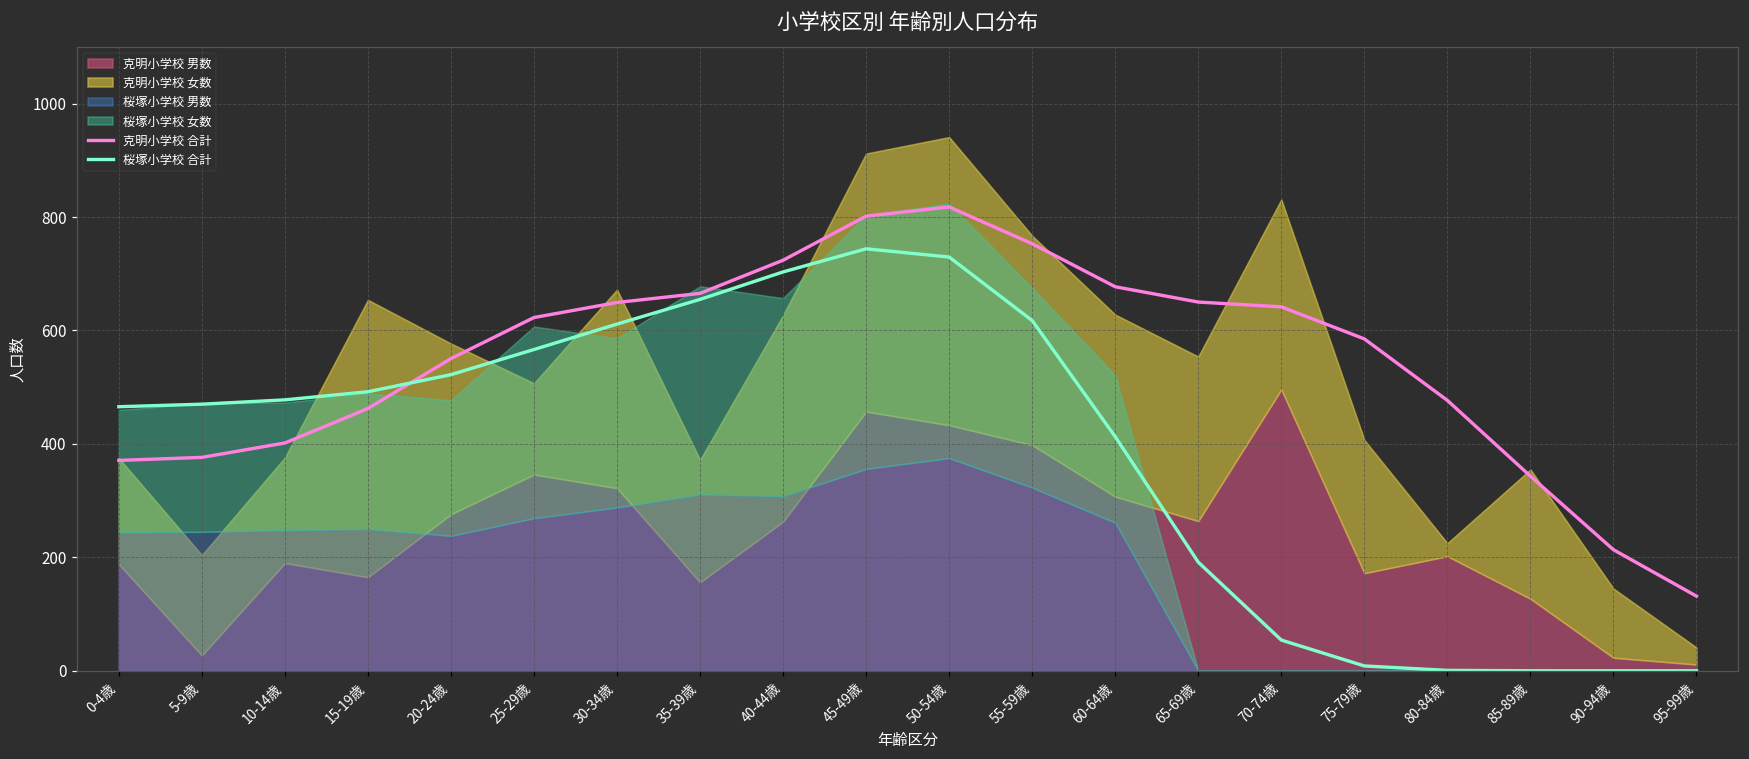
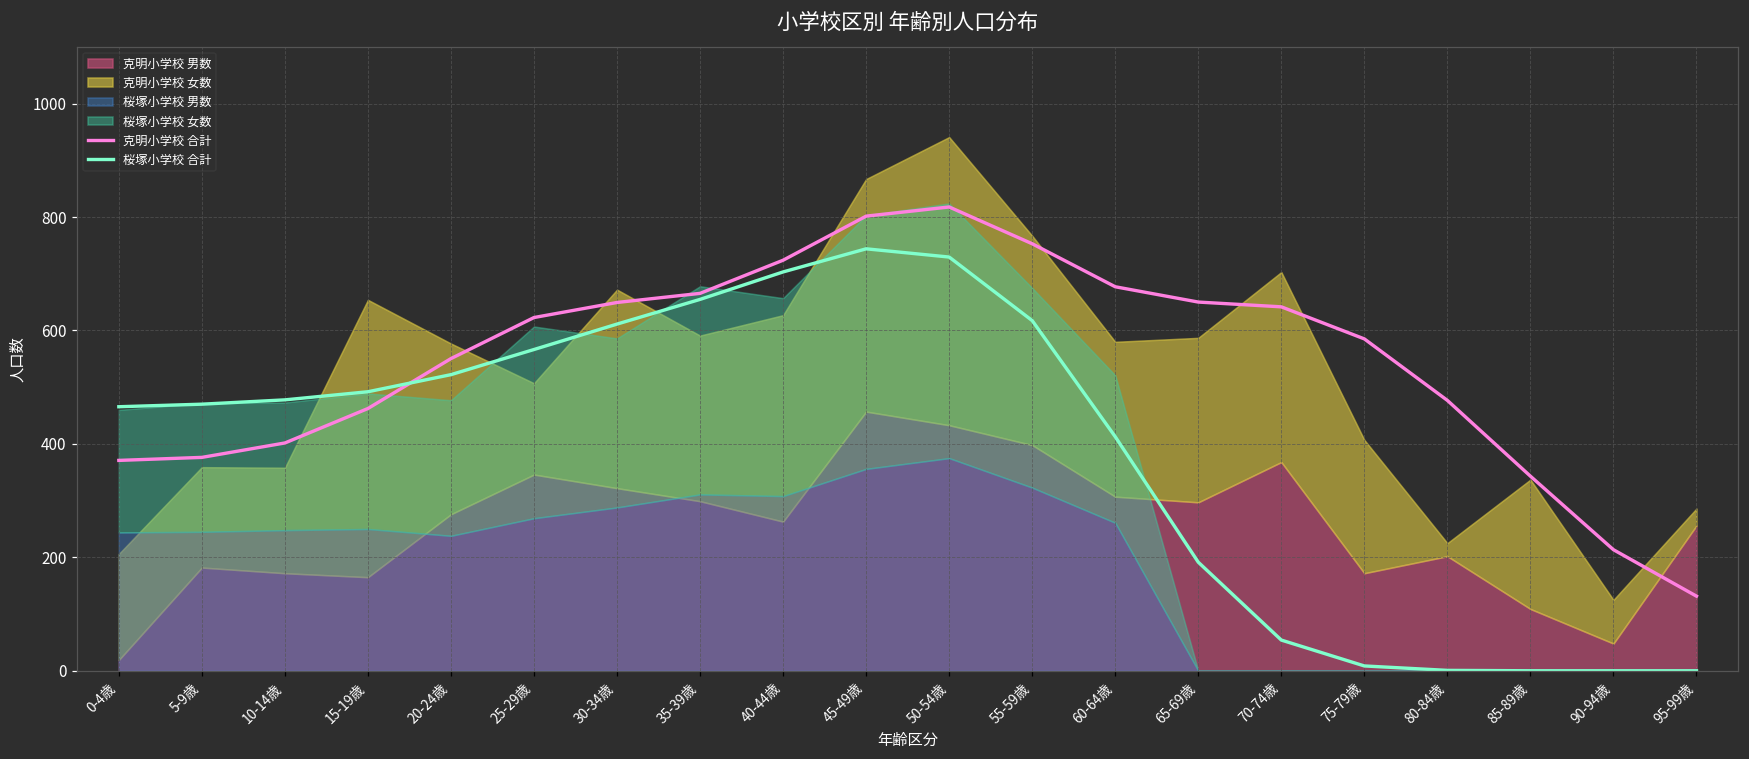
克明小学校 男数, 0-4歳: 190 -> 20
克明小学校 男数, 5-9歳: 30 -> 180
克明小学校 男数, 10-14歳: 190 -> 170
克明小学校 男数, 35-39歳: 160 -> 300
克明小学校 女数, 35-39歳: 220 -> 290
克明小学校 女数, 45-49歳: 460 -> 410
克明小学校 女数, 60-64歳: 320 -> 270
克明小学校 男数, 65-69歳: 260 -> 300
克明小学校 男数, 70-74歳: 500 -> 370
克明小学校 男数, 85-89歳: 130 -> 110
克明小学校 男数, 90-94歳: 20 -> 50
克明小学校 女数, 90-94歳: 120 -> 80
克明小学校 男数, 95-99歳: 10 -> 260
